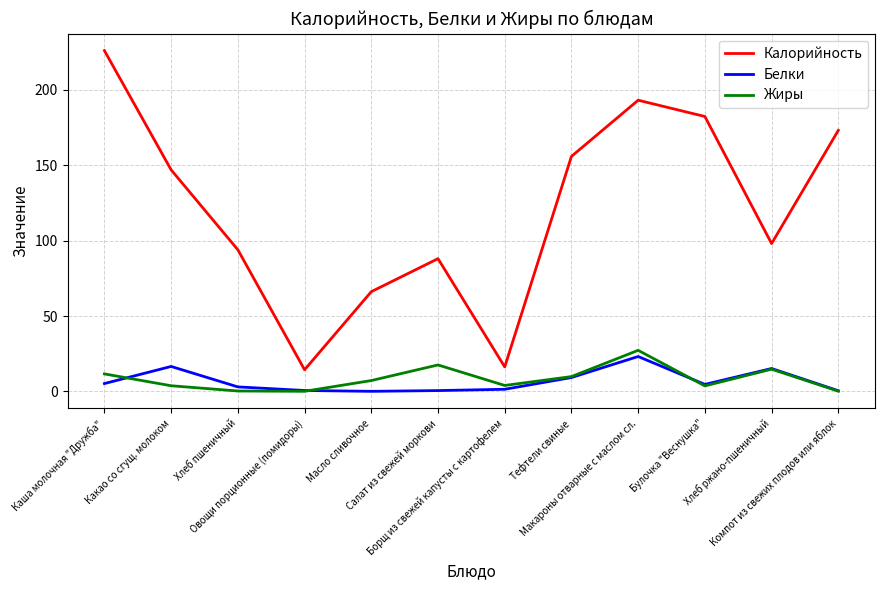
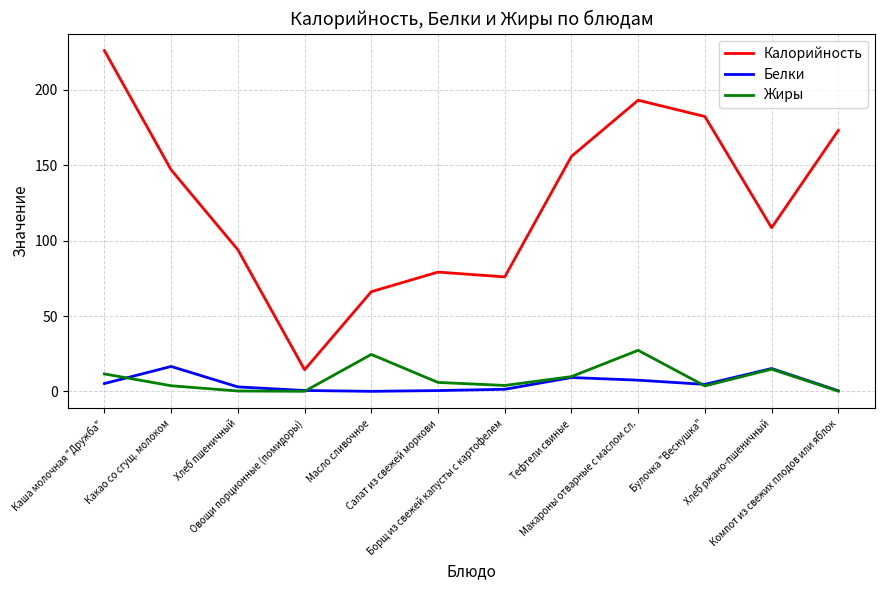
Жиры, Масло сливочное: 7 -> 25
Калорийность, Салат из свежей моркови: 88 -> 79
Жиры, Салат из свежей моркови: 18 -> 6
Калорийность, Борщ из свежей капусты с картофелем: 16 -> 76
Белки, Макароны отварные с маслом сл.: 23 -> 8
Калорийность, Хлеб ржано-пшеничный: 98 -> 109
